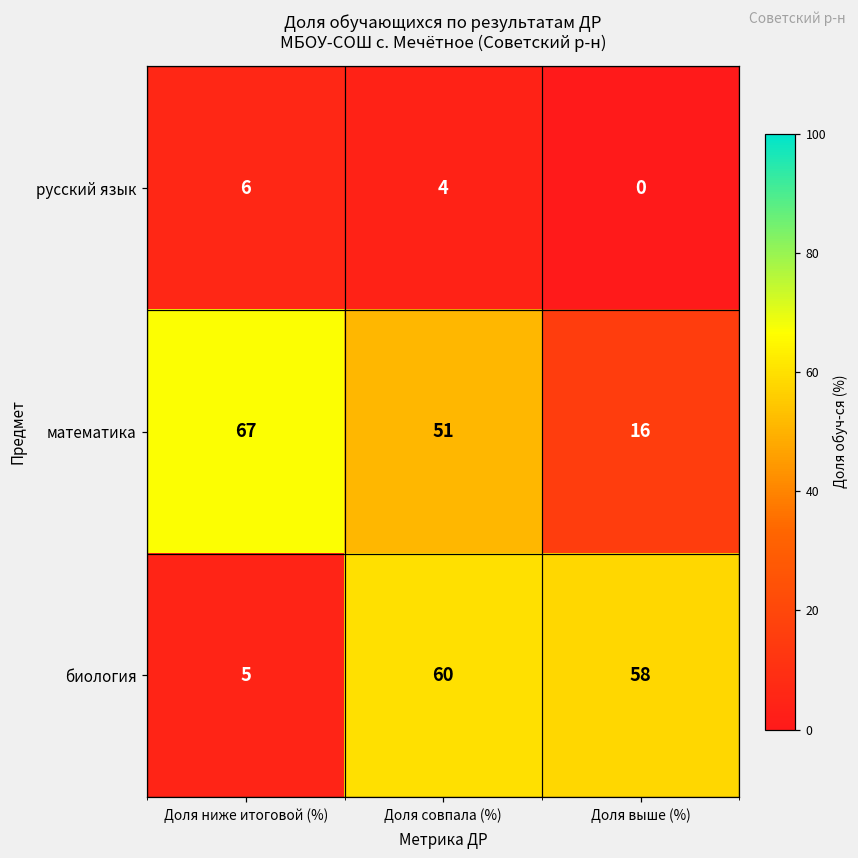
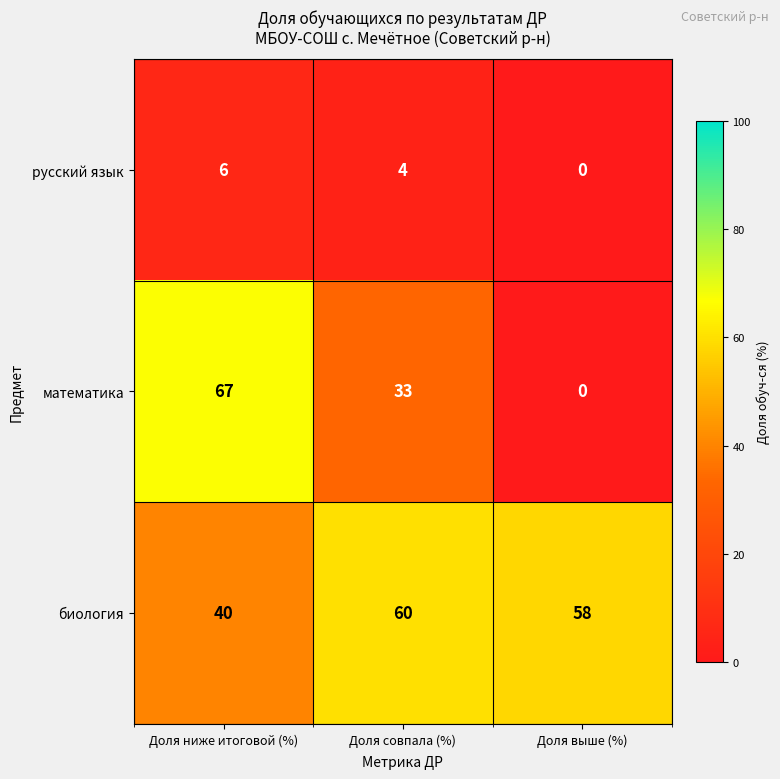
математика, Доля совпала (%): 51 -> 33
математика, Доля выше (%): 16 -> 0
биология, Доля ниже итоговой (%): 5 -> 40
